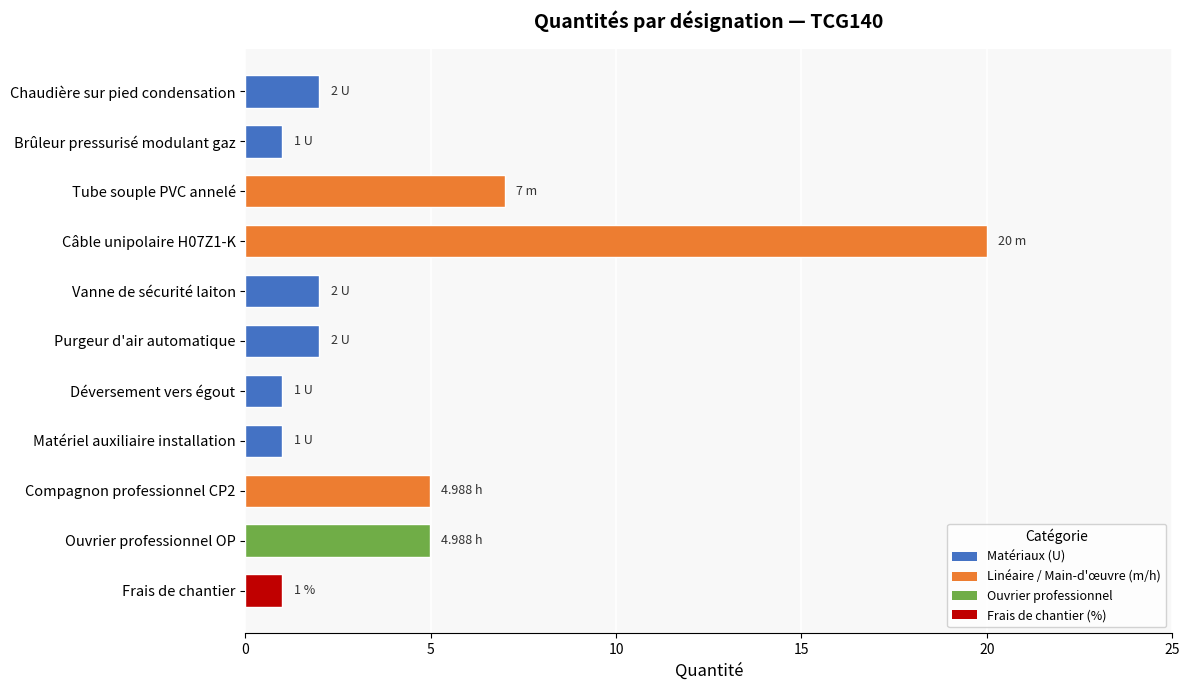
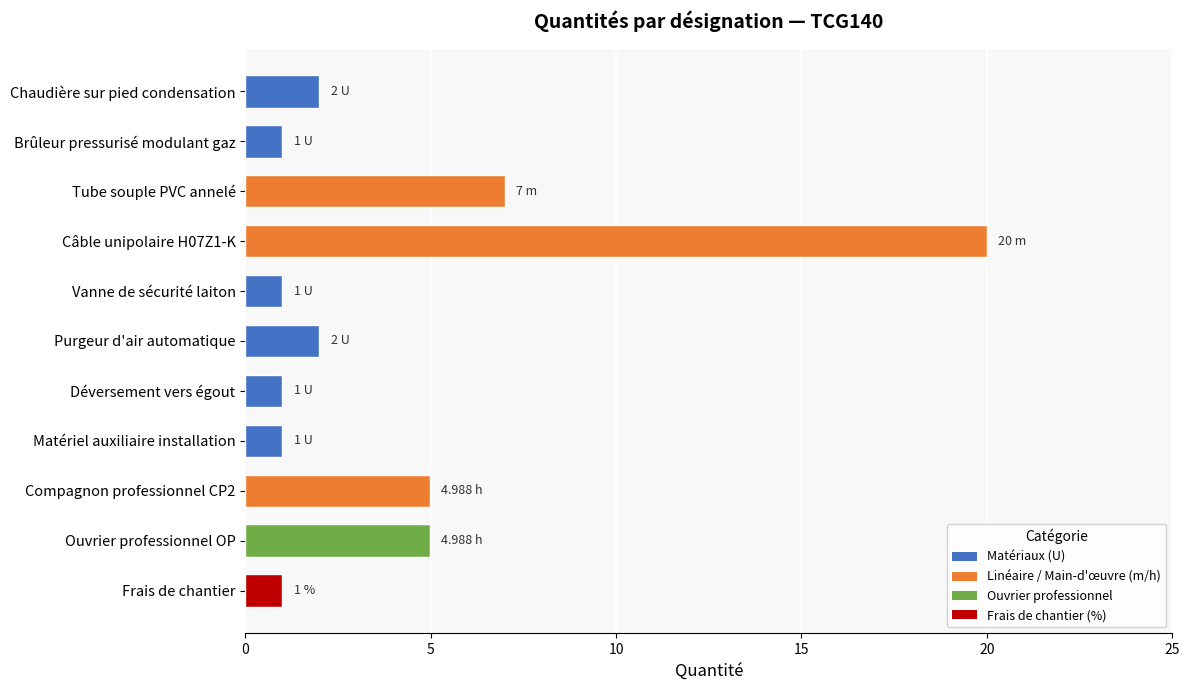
Vanne de sécurité laiton: 2 -> 1
